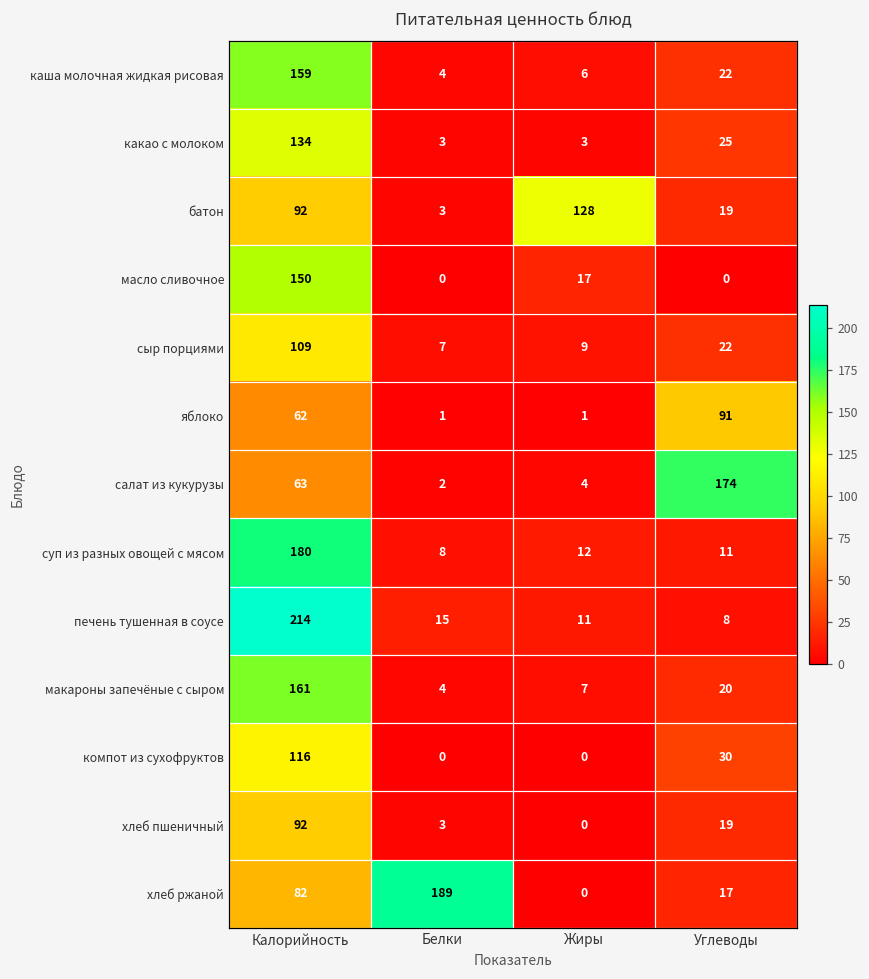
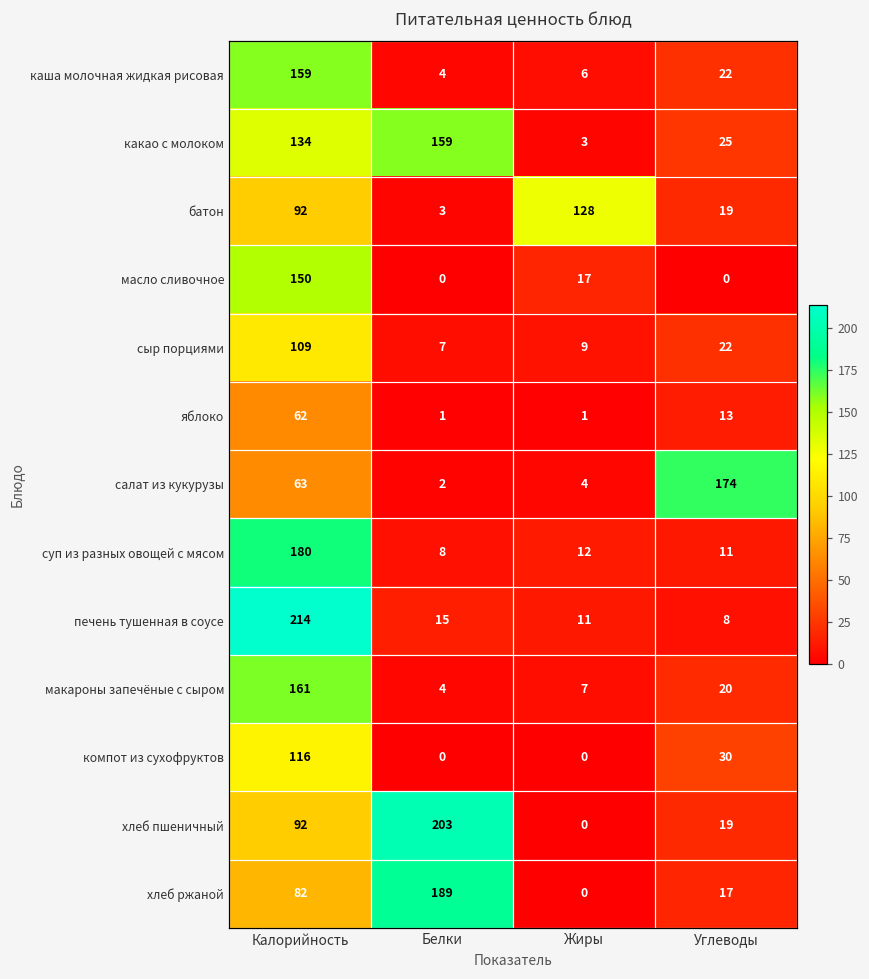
какао с молоком, Белки: 3 -> 159
яблоко, Углеводы: 91 -> 13
хлеб пшеничный, Белки: 3 -> 203
